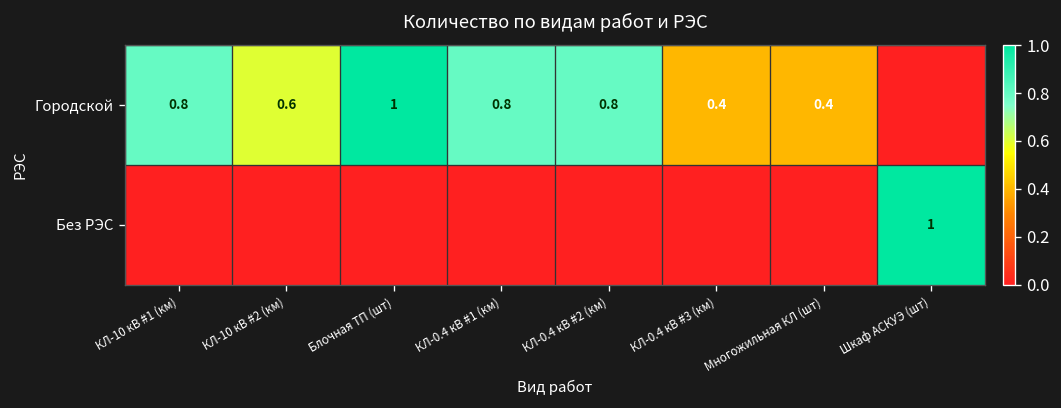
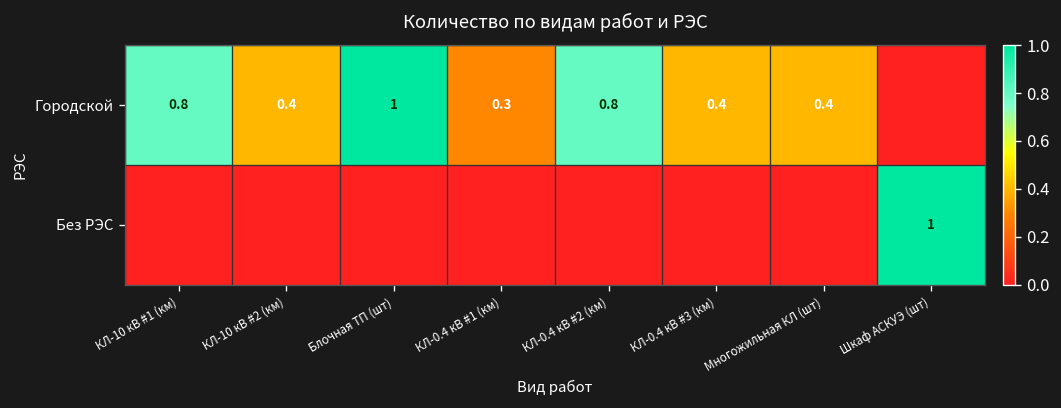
Городской, КЛ-10 кВ #2 (км): 0.6 -> 0.4
Городской, КЛ-0.4 кВ #1 (км): 0.8 -> 0.3
